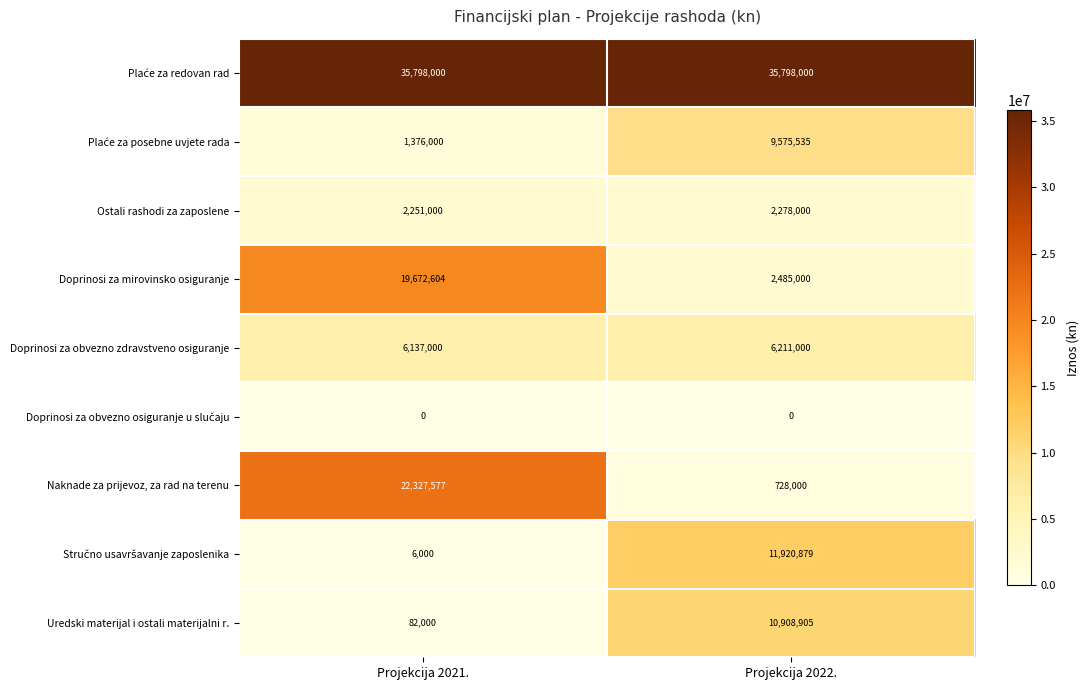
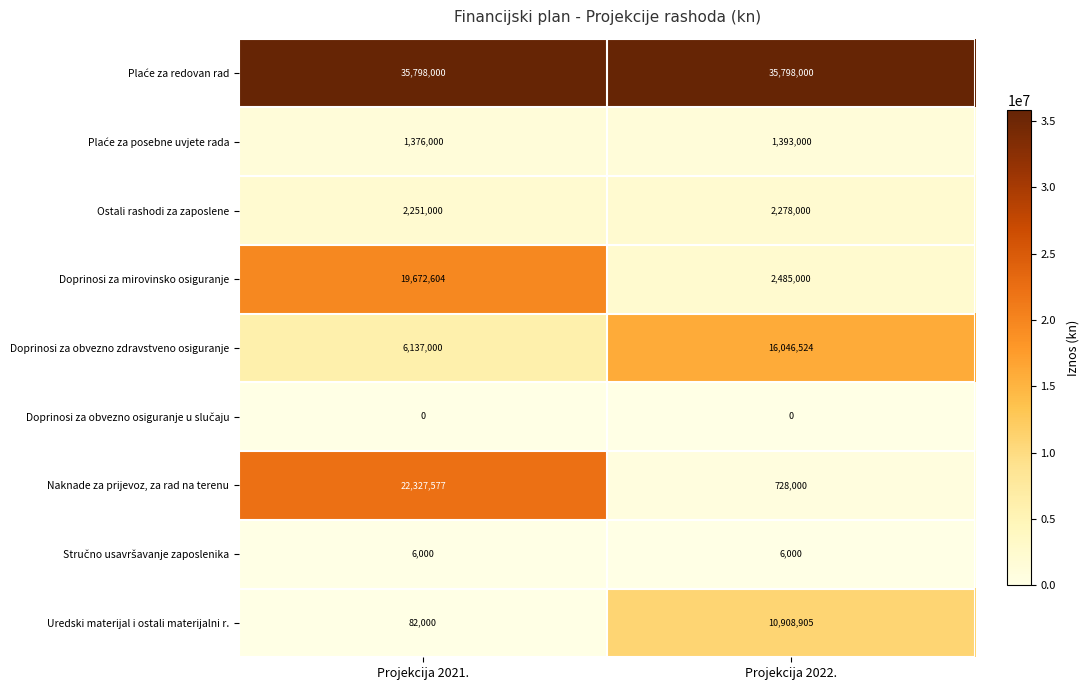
Plaće za posebne uvjete rada, Projekcija 2022.: 9,575,535 -> 1,393,000
Doprinosi za obvezno zdravstveno osiguranje, Projekcija 2022.: 6,211,000 -> 16,046,524
Stručno usavršavanje zaposlenika, Projekcija 2022.: 11,920,879 -> 6,000
